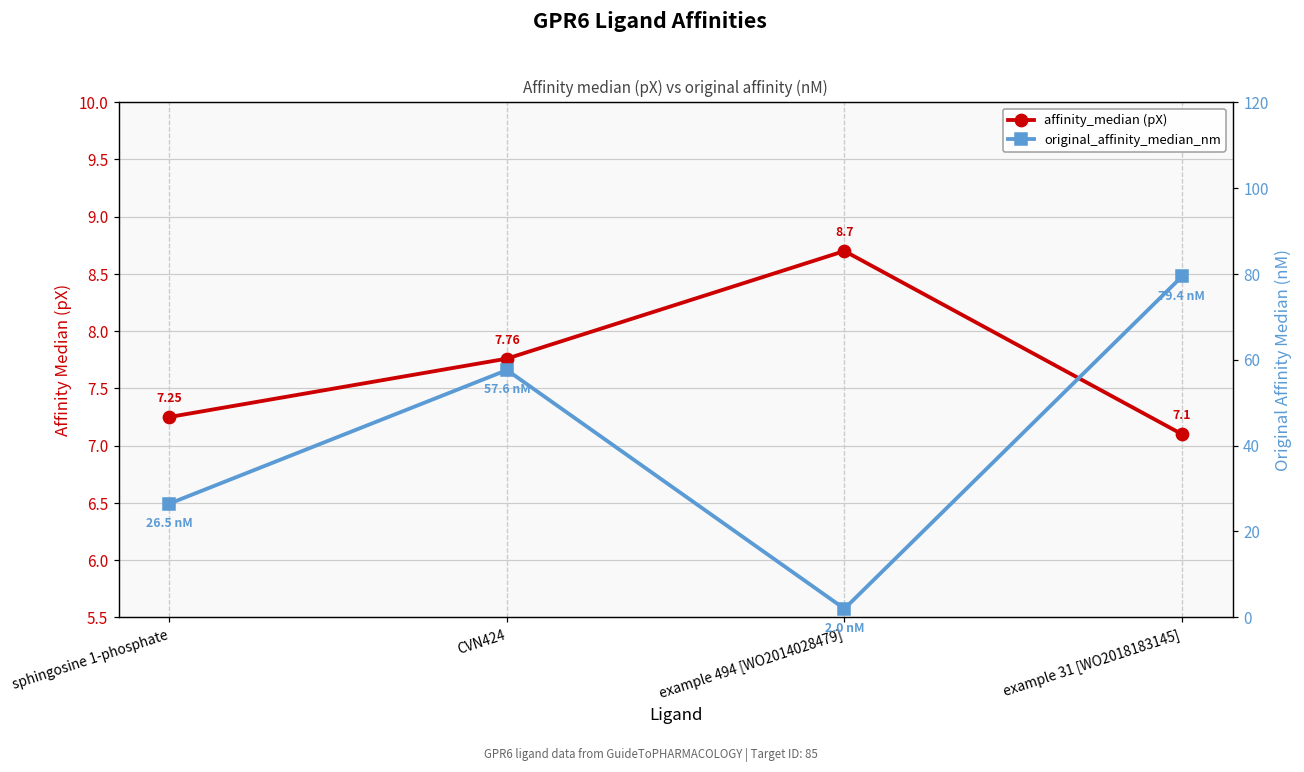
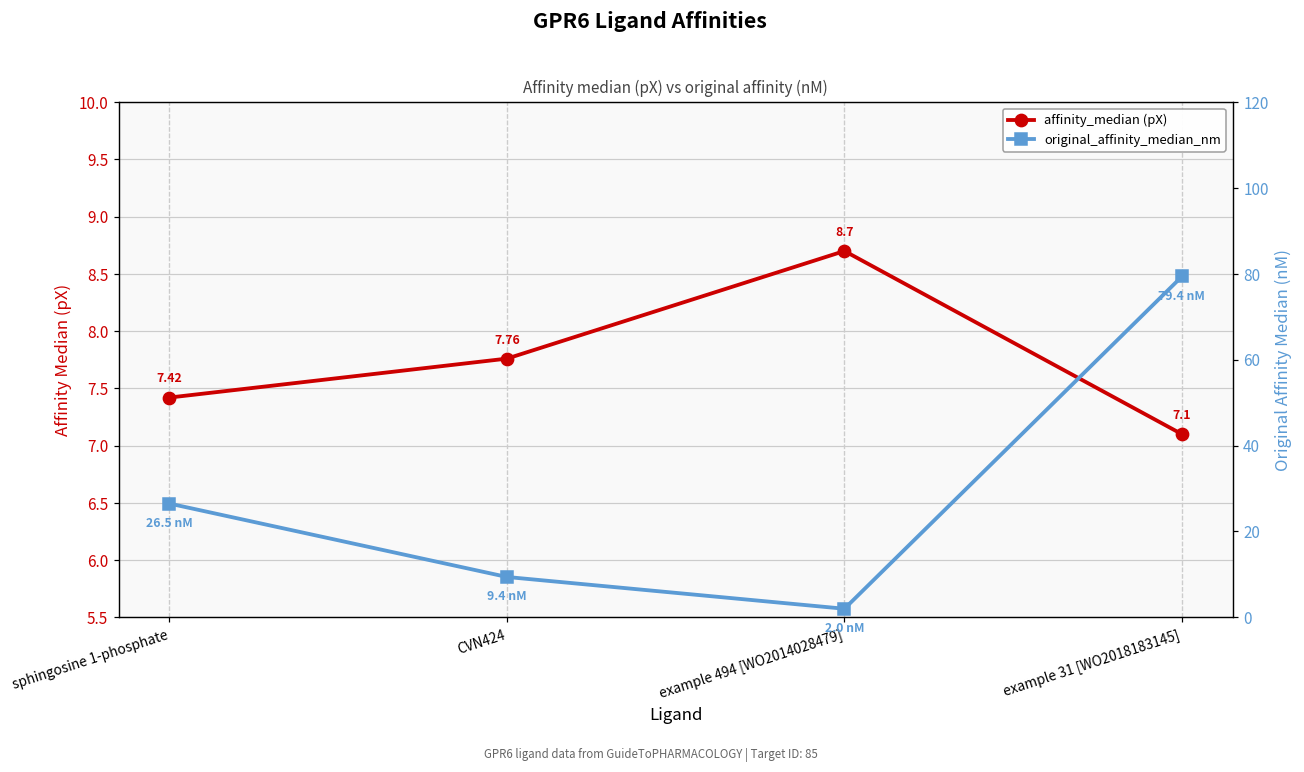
affinity_median (pX), sphingosine 1-phosphate: 7.25 -> 7.42
original_affinity_median_nm, CVN424: 57.6 -> 9.4
